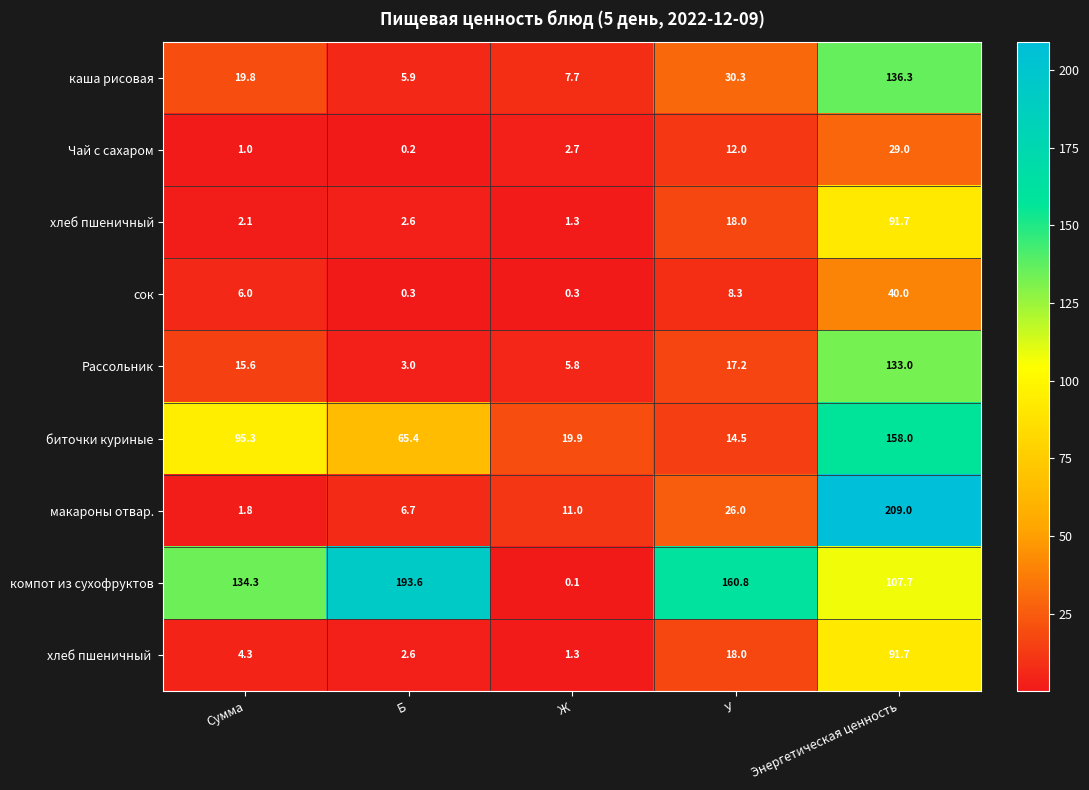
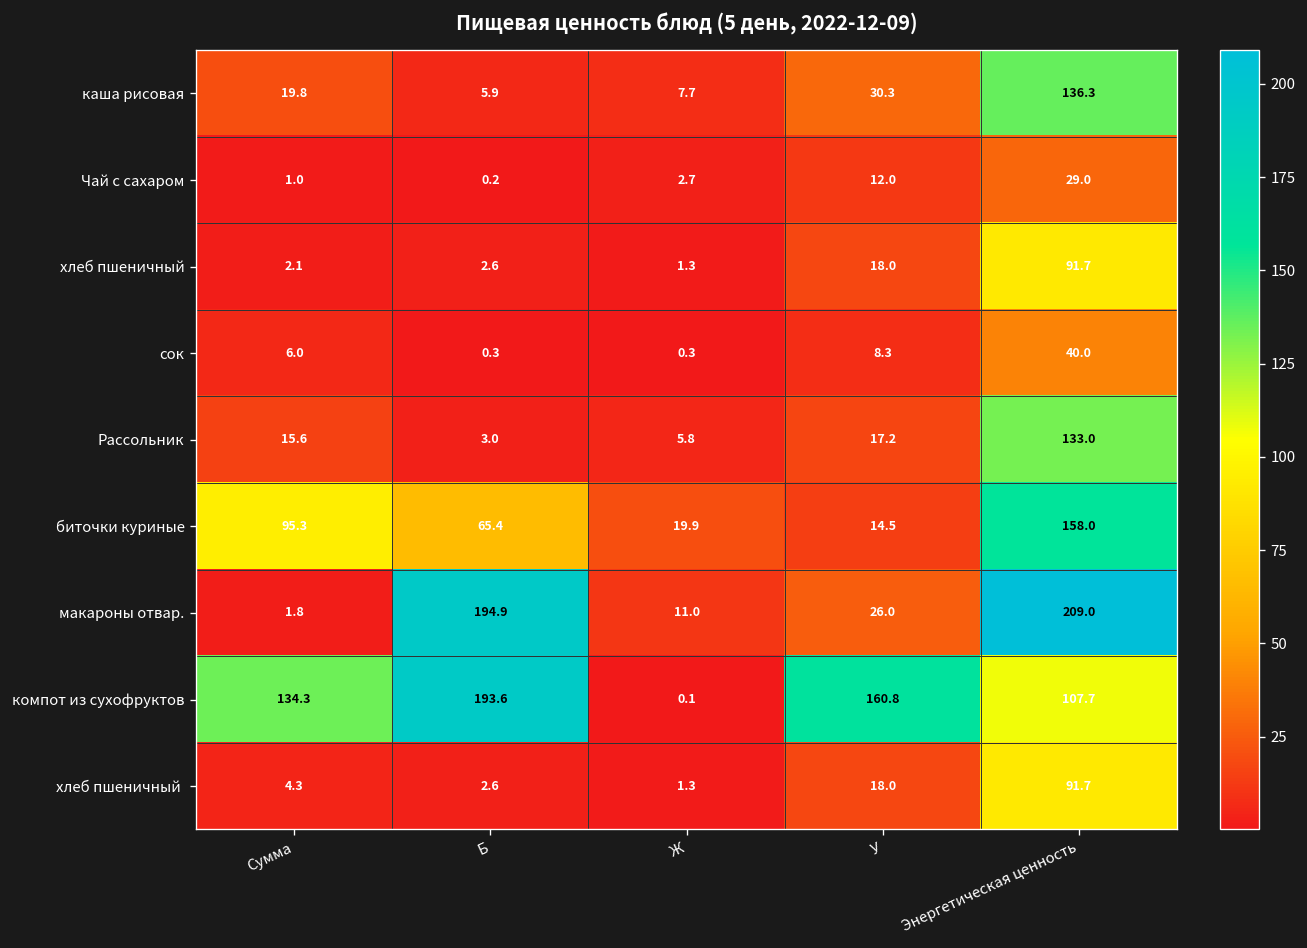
макароны отвар., Б: 6.7 -> 194.9
